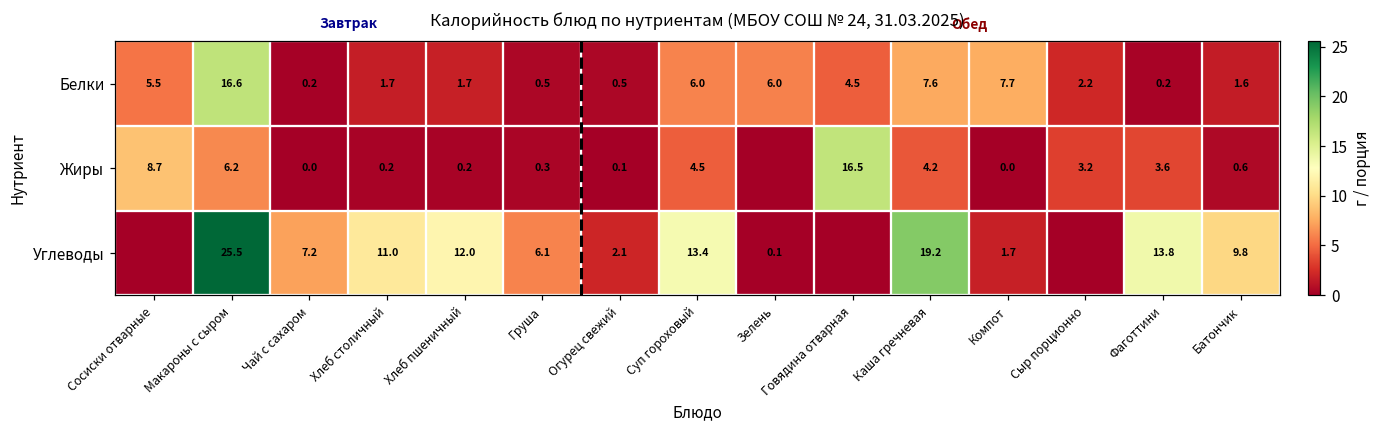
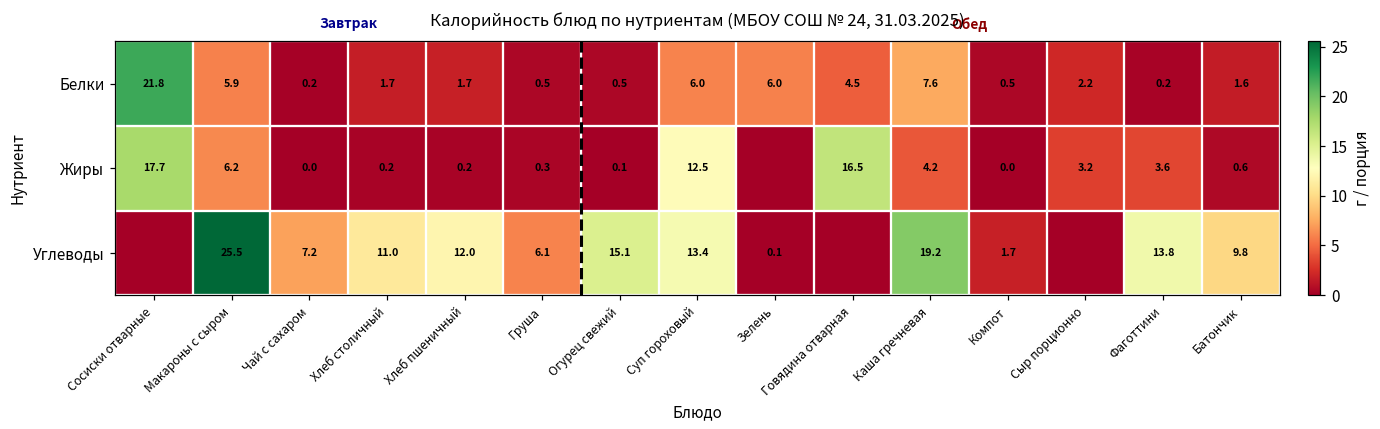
Белки, Сосиски отварные: 5.5 -> 21.8
Белки, Макароны с сыром: 16.6 -> 5.9
Белки, Компот: 7.7 -> 0.5
Жиры, Сосиски отварные: 8.7 -> 17.7
Жиры, Суп гороховый: 4.5 -> 12.5
Углеводы, Огурец свежий: 2.1 -> 15.1
